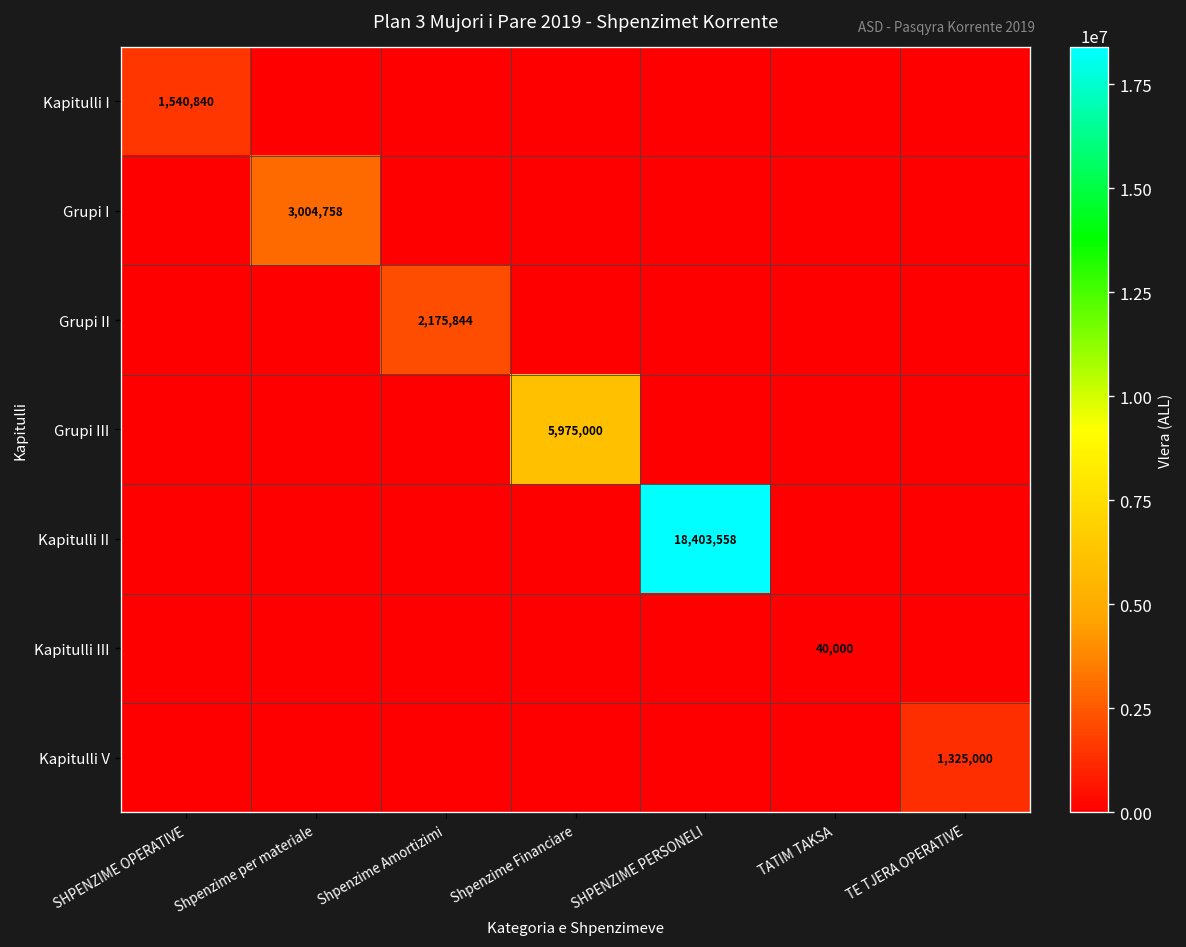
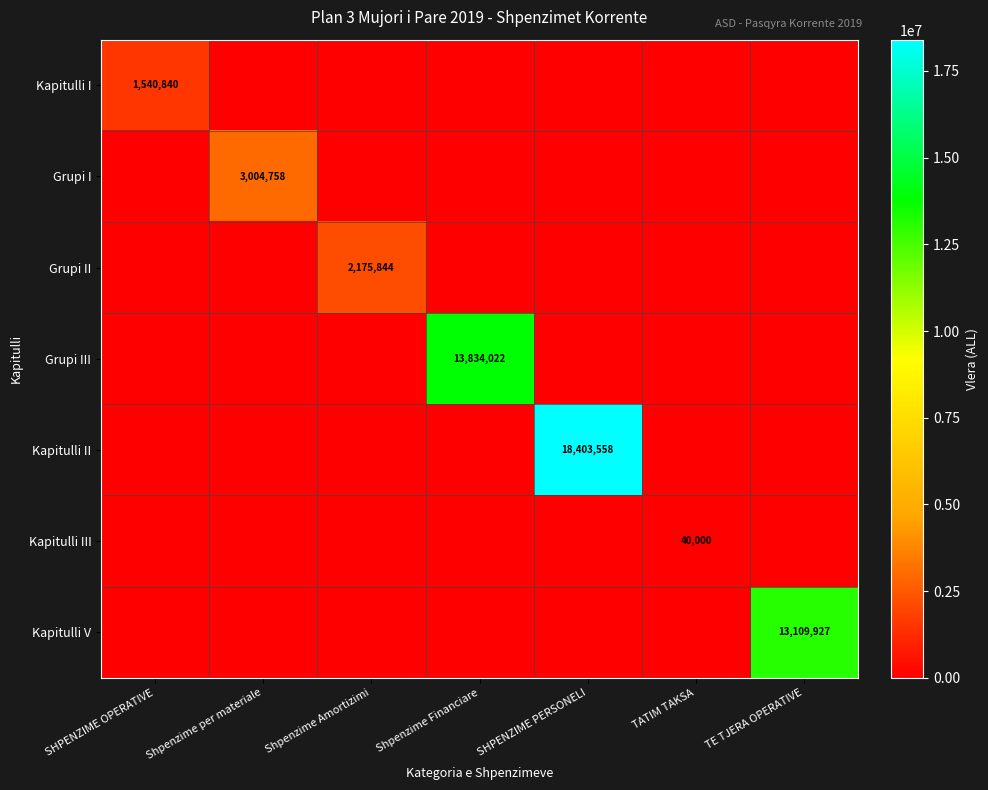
Grupi III, Shpenzime Financiare: 5,975,000 -> 13,834,022
Kapitulli V, TE TJERA OPERATIVE: 1,325,000 -> 13,109,927
